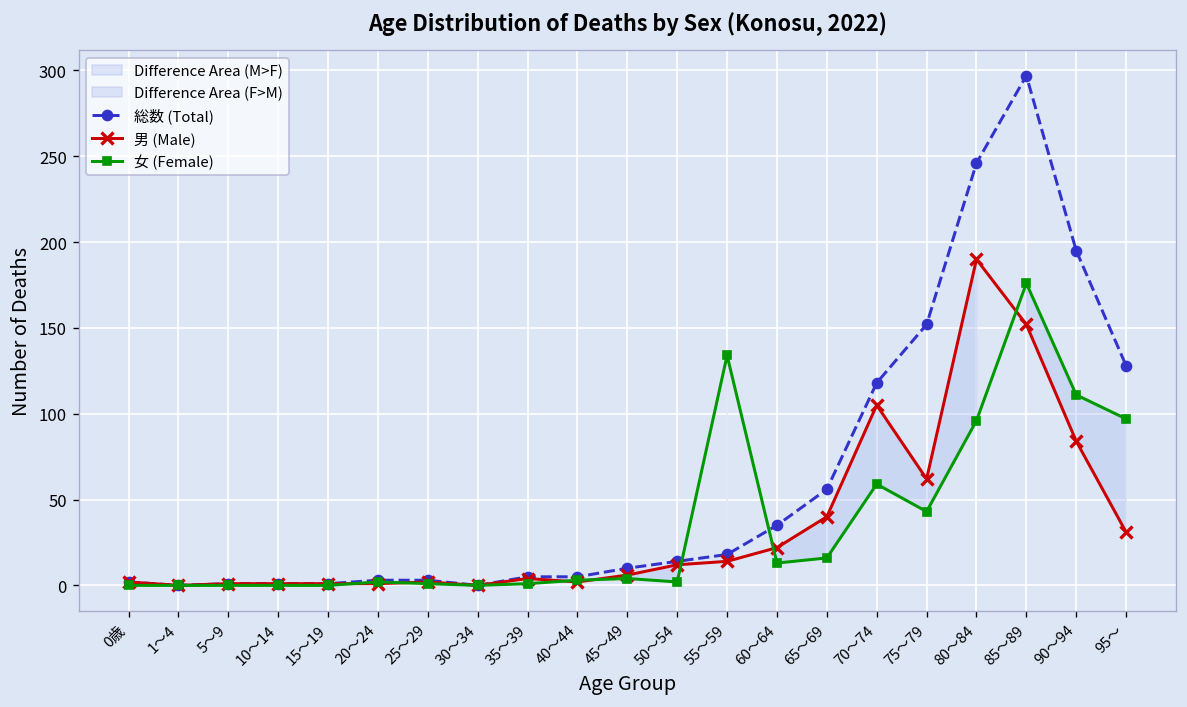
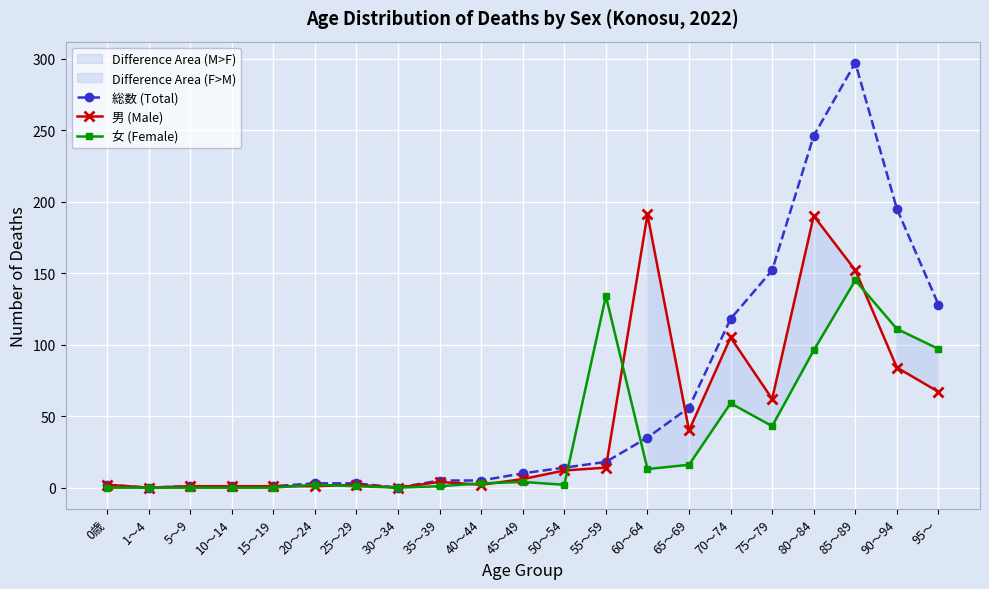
男 (Male), 60～64: 22 -> 191
女 (Female), 85～89: 176 -> 145
男 (Male), 95～: 31 -> 67
